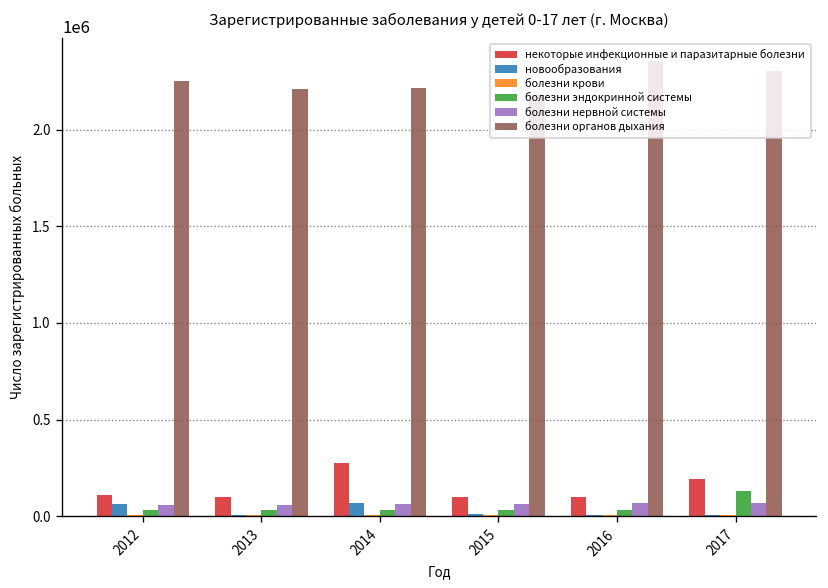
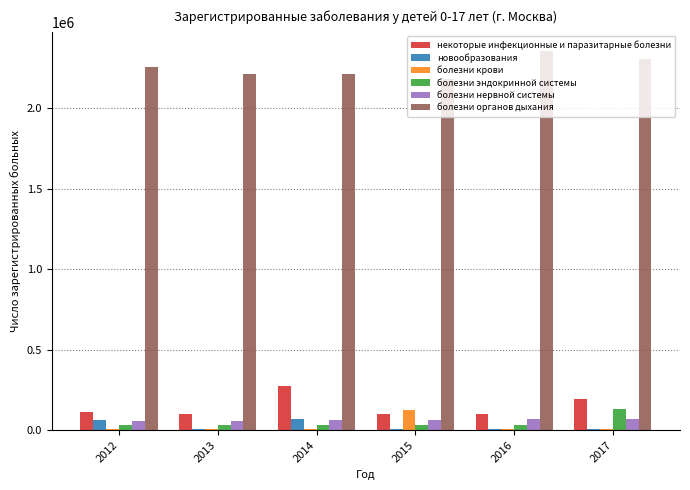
болезни крови, 2015: 10000 -> 120000
